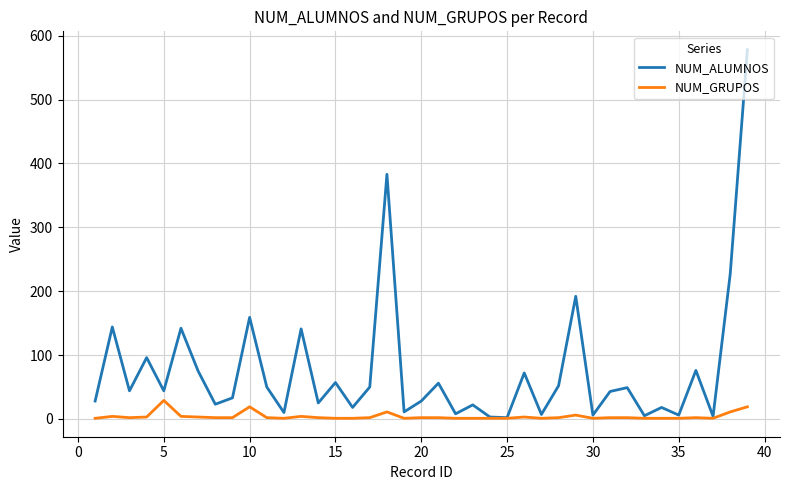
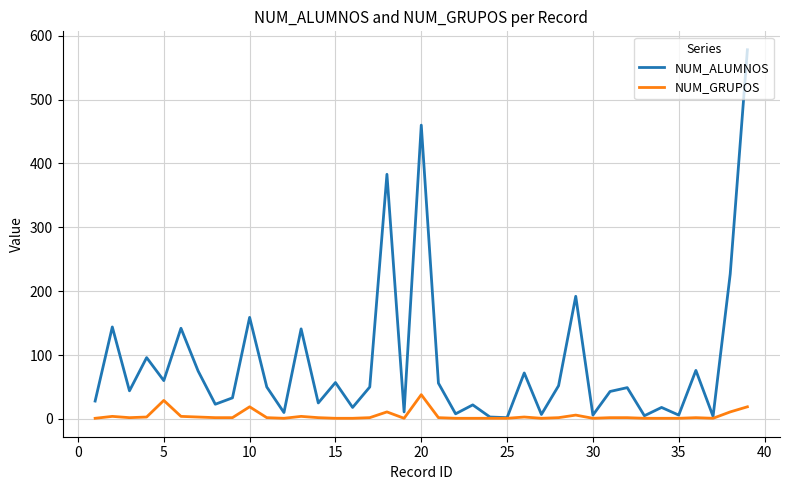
NUM_ALUMNOS, 5: 40 -> 60
NUM_ALUMNOS, 20: 30 -> 460
NUM_GRUPOS, 20: 0 -> 40
